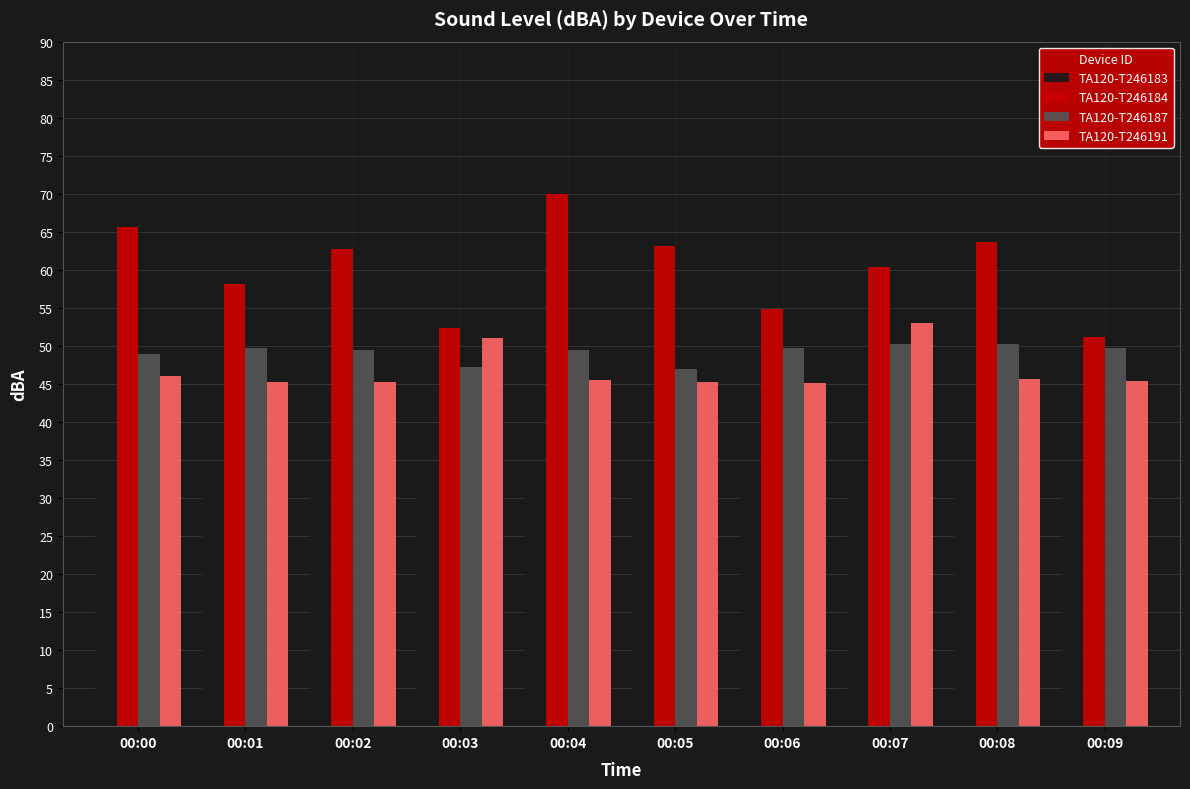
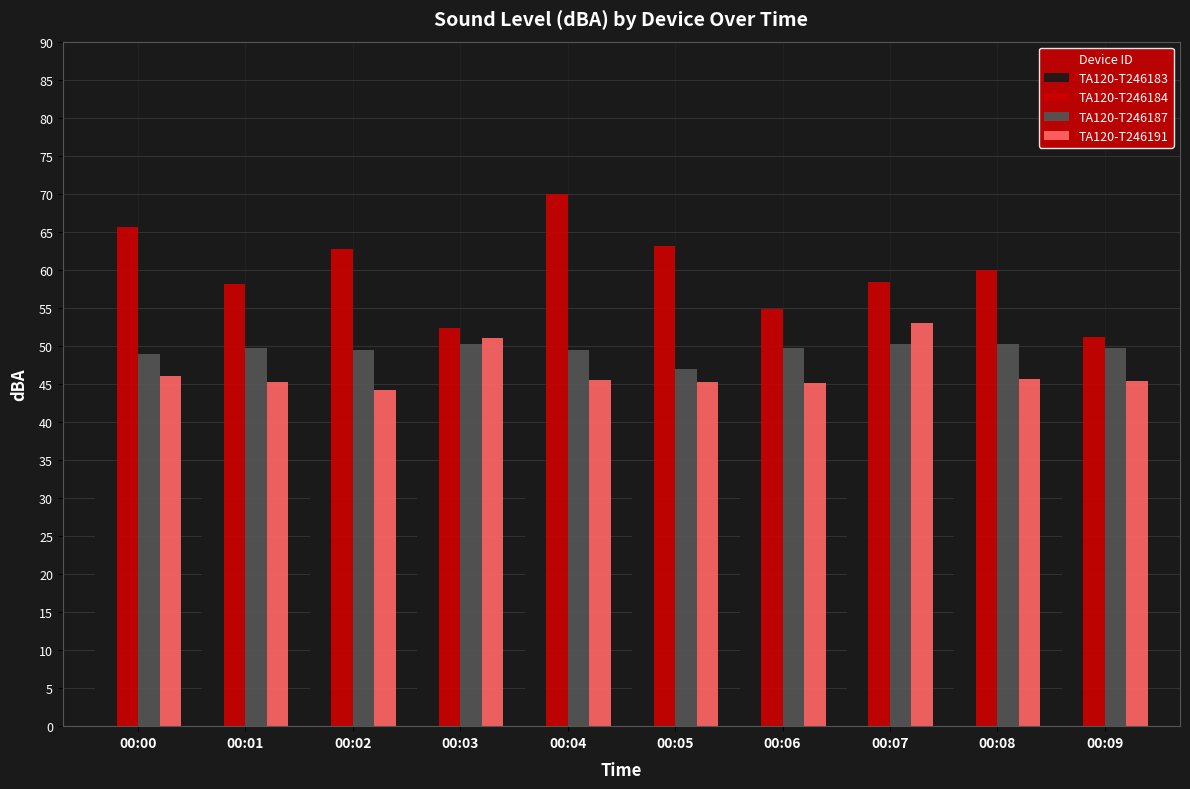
TA120-T246191, 00:02: 45 -> 44
TA120-T246187, 00:03: 47 -> 50
TA120-T246184, 00:07: 60 -> 58
TA120-T246184, 00:08: 64 -> 60
